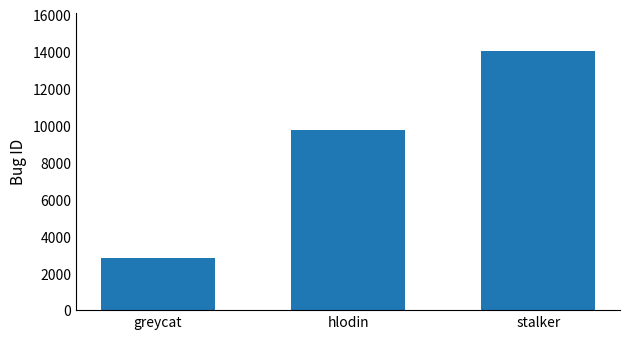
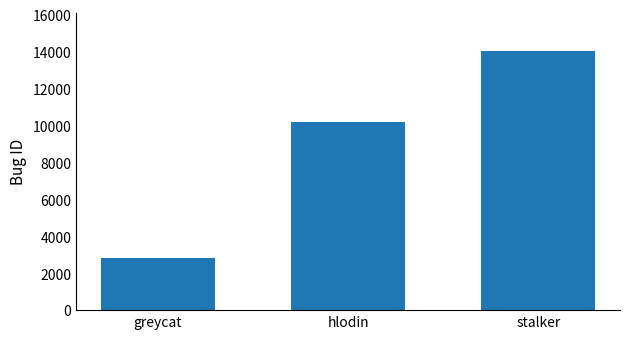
hlodin: 9800 -> 10200
